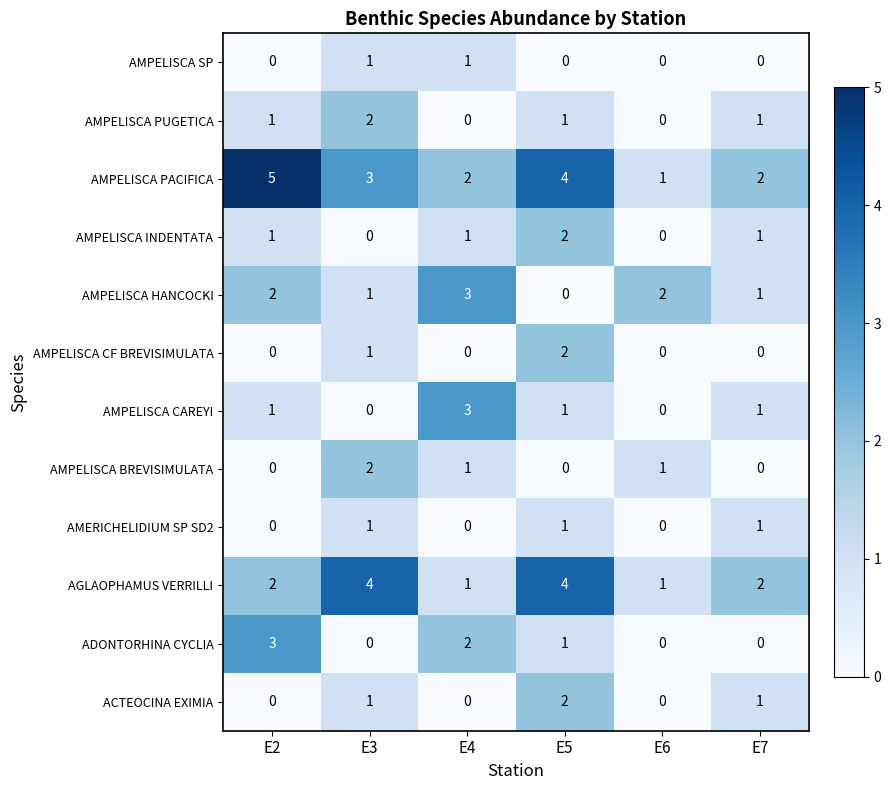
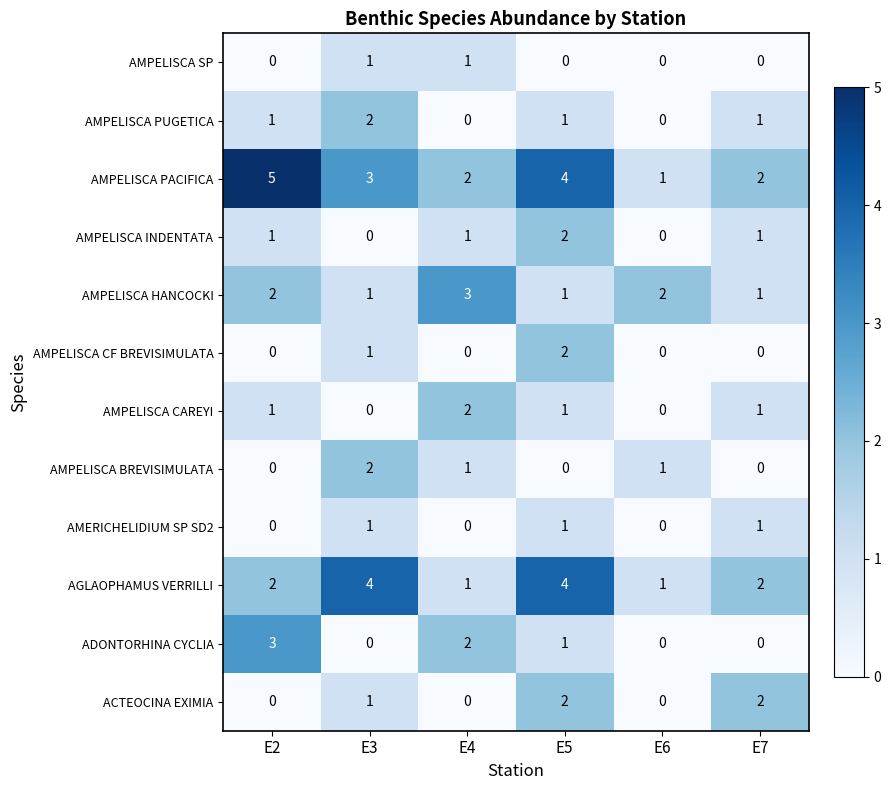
AMPELISCA HANCOCKI, E5: 0 -> 1
AMPELISCA CAREYI, E4: 3 -> 2
ACTEOCINA EXIMIA, E7: 1 -> 2
